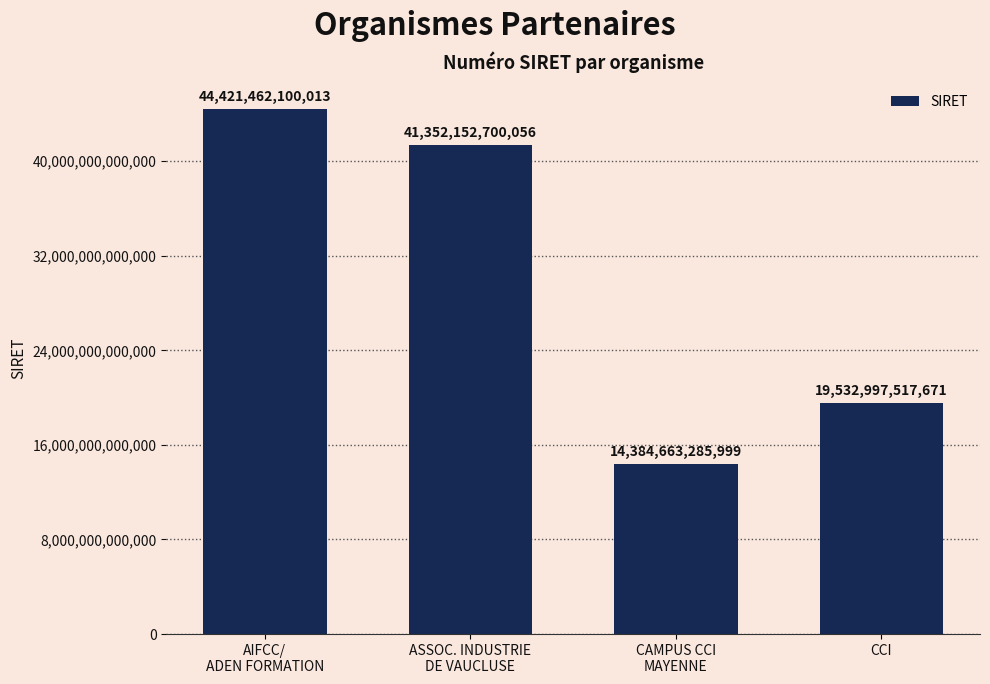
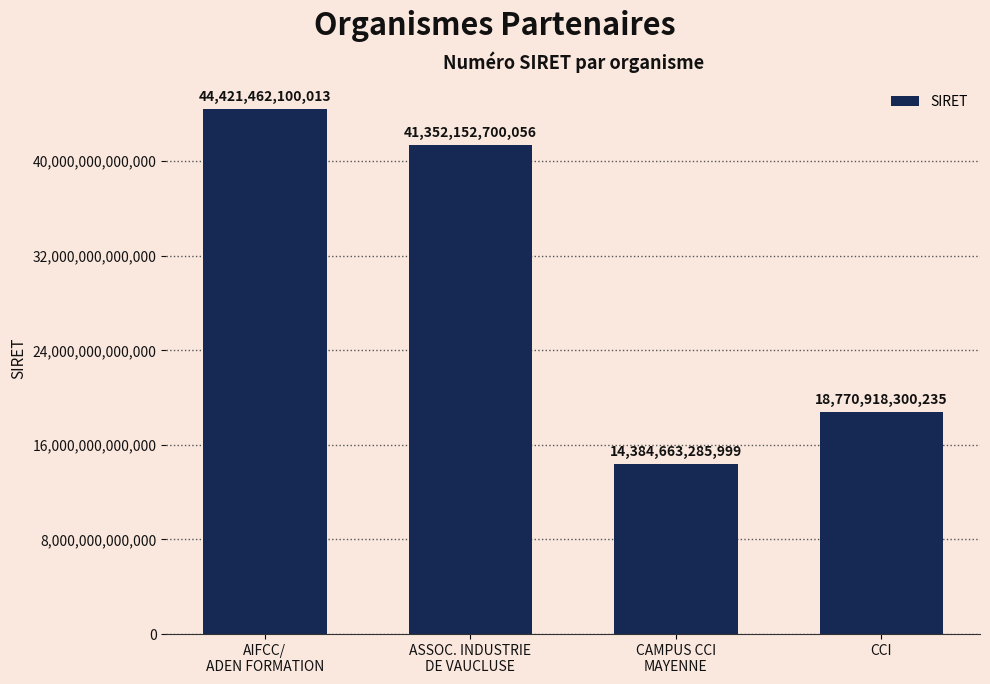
CCI: 19,532,997,517,671 -> 18,770,918,300,235
